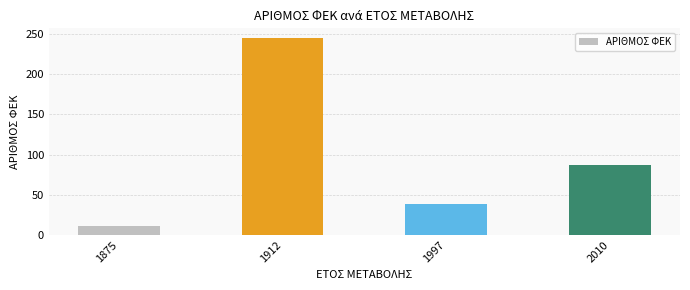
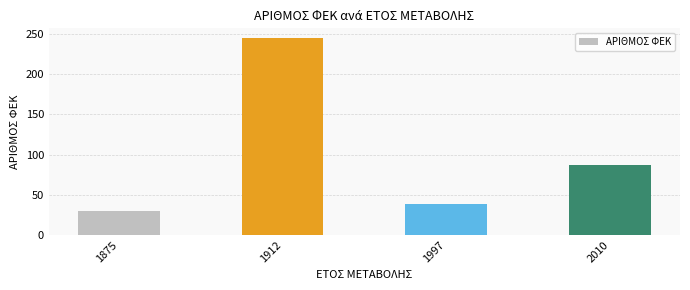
1875: 10 -> 30
